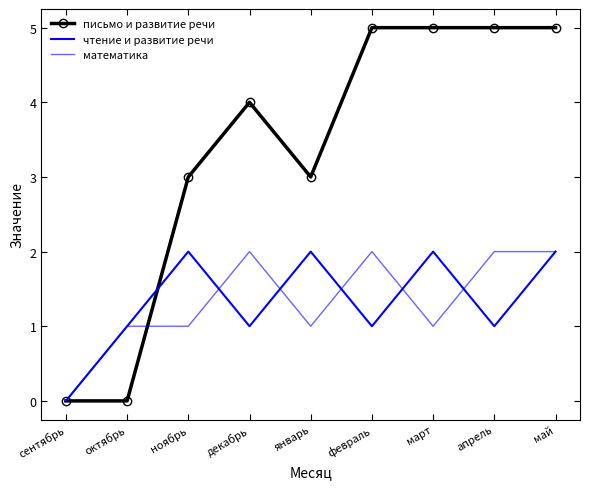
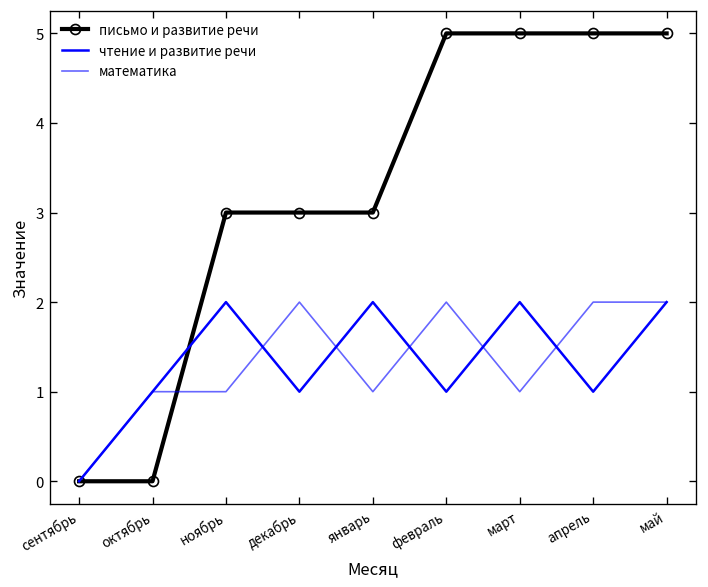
письмо и развитие речи, декабрь: 4 -> 3
